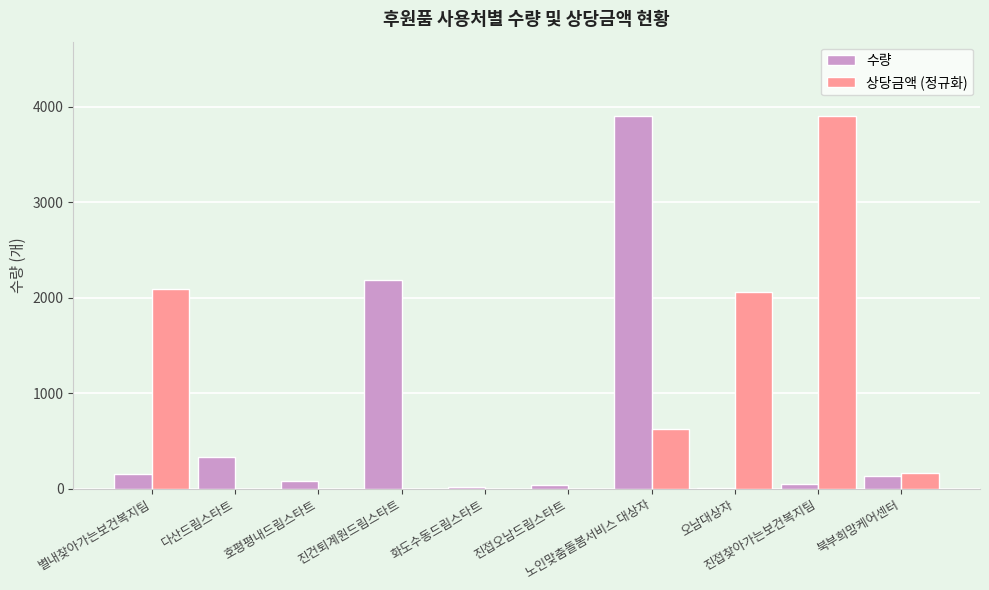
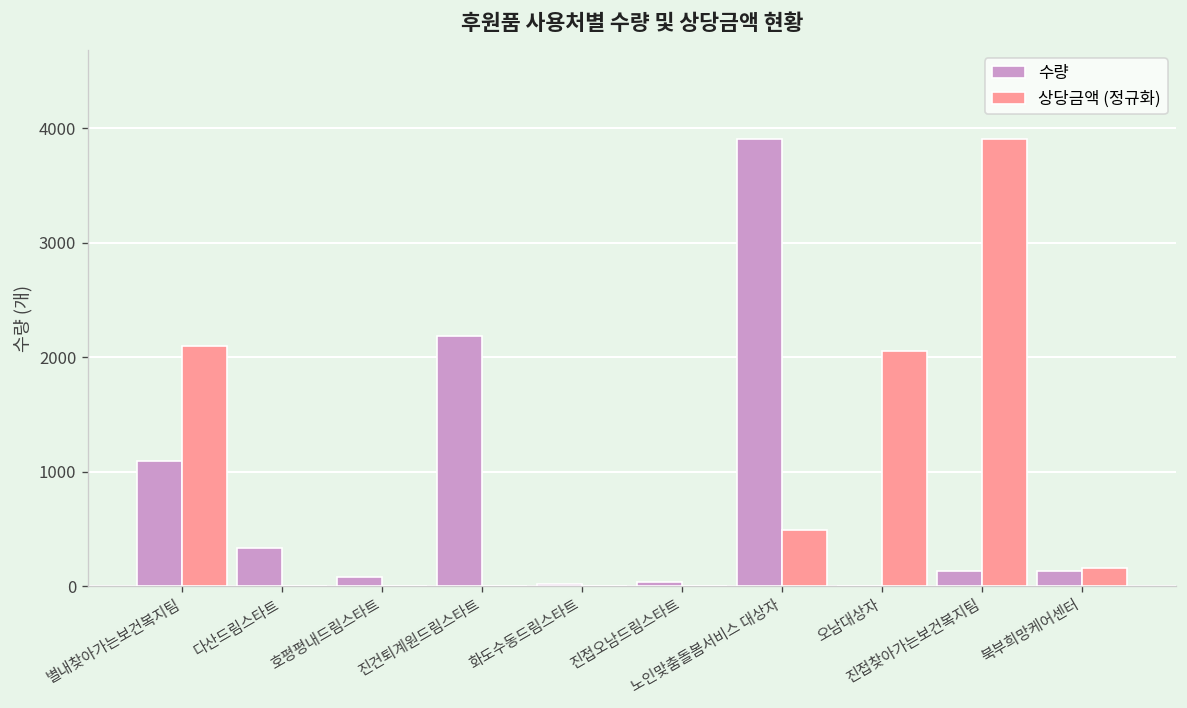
수량, 별내찾아가는보건복지팀: 200 -> 1100
상당금액 (정규화), 노인맞춤돌봄서비스 대상자: 600 -> 500
수량, 진접찾아가는보건복지팀: 0 -> 100
